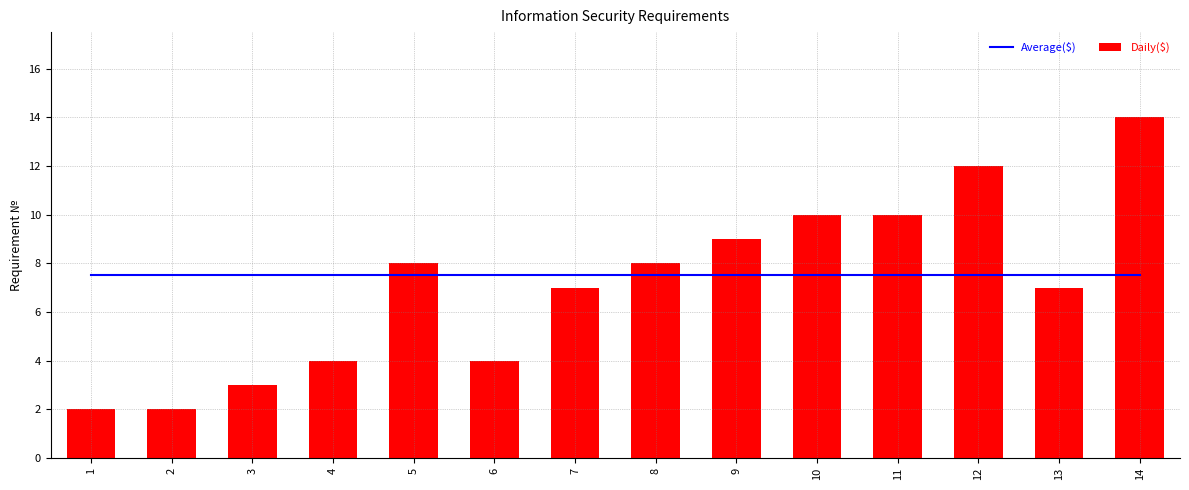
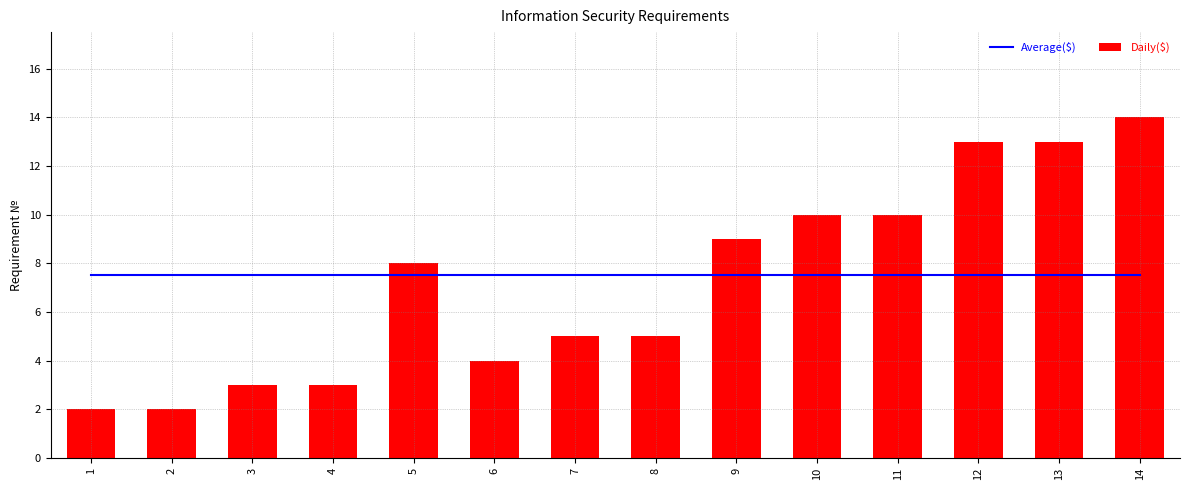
Daily($), 4: 4 -> 3
Daily($), 7: 7 -> 5
Daily($), 8: 8 -> 5
Daily($), 12: 12 -> 13
Daily($), 13: 7 -> 13
